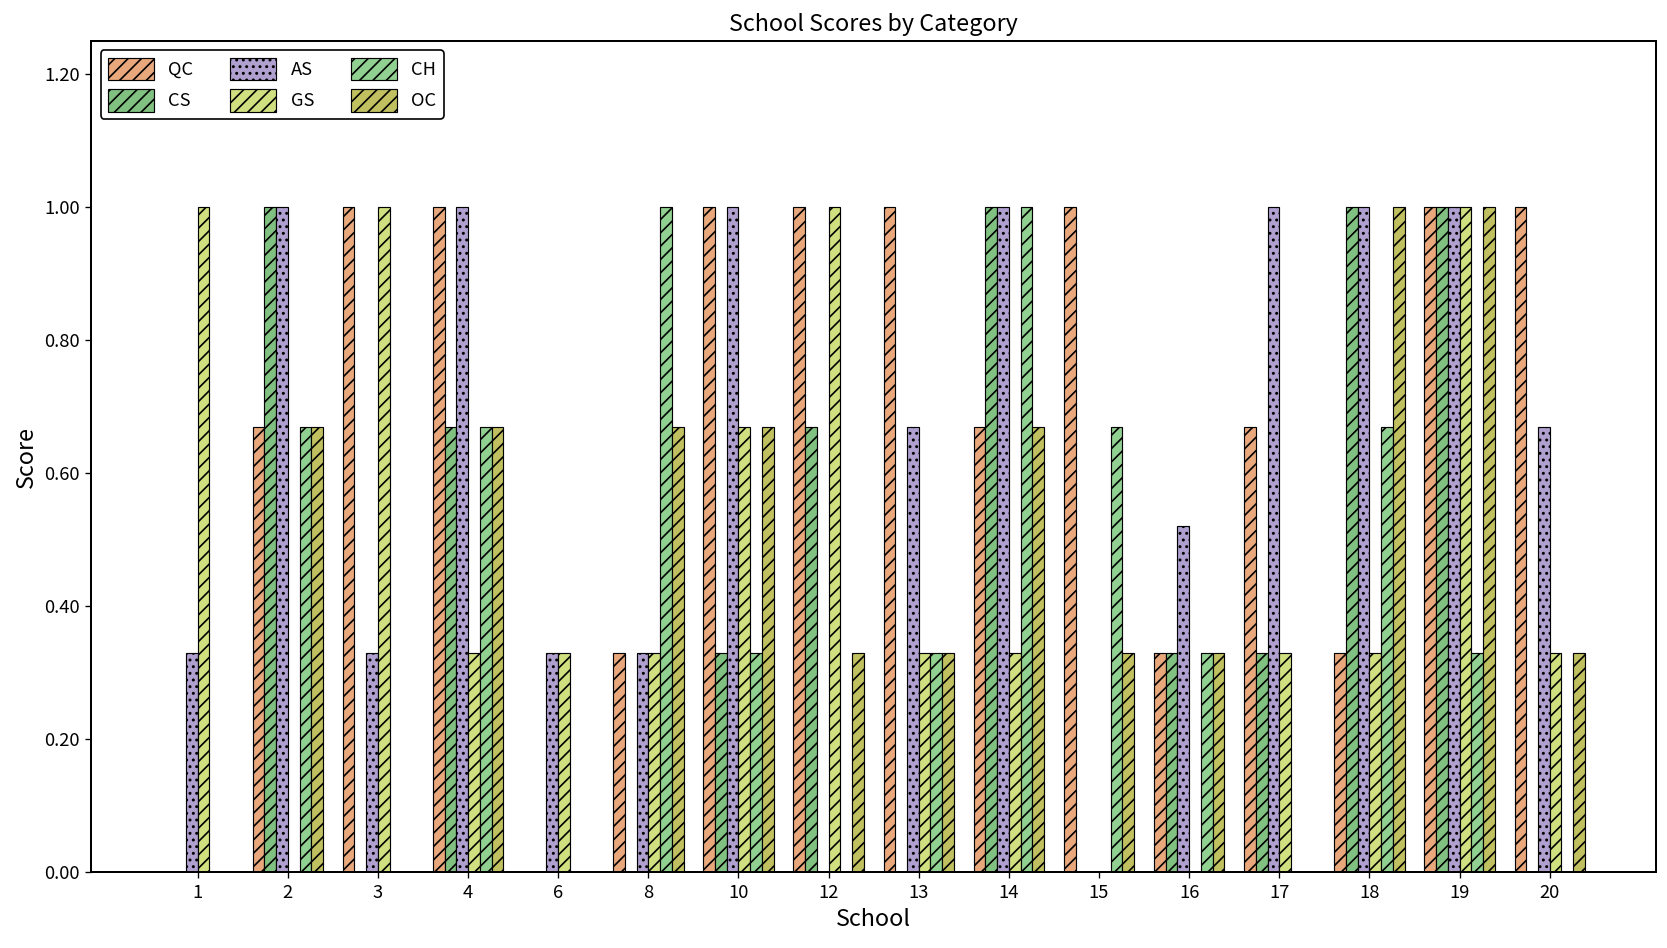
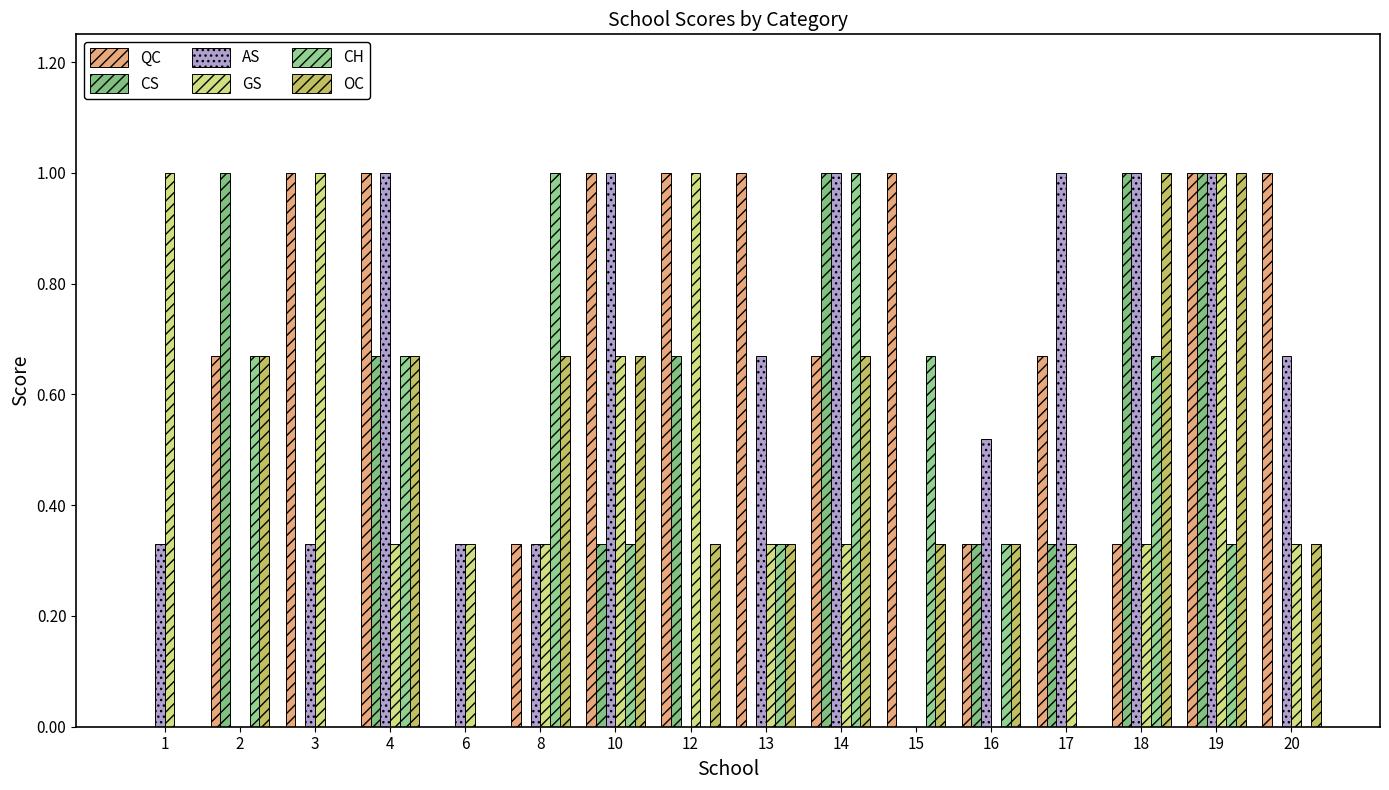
AS, 2: 1 -> 0
